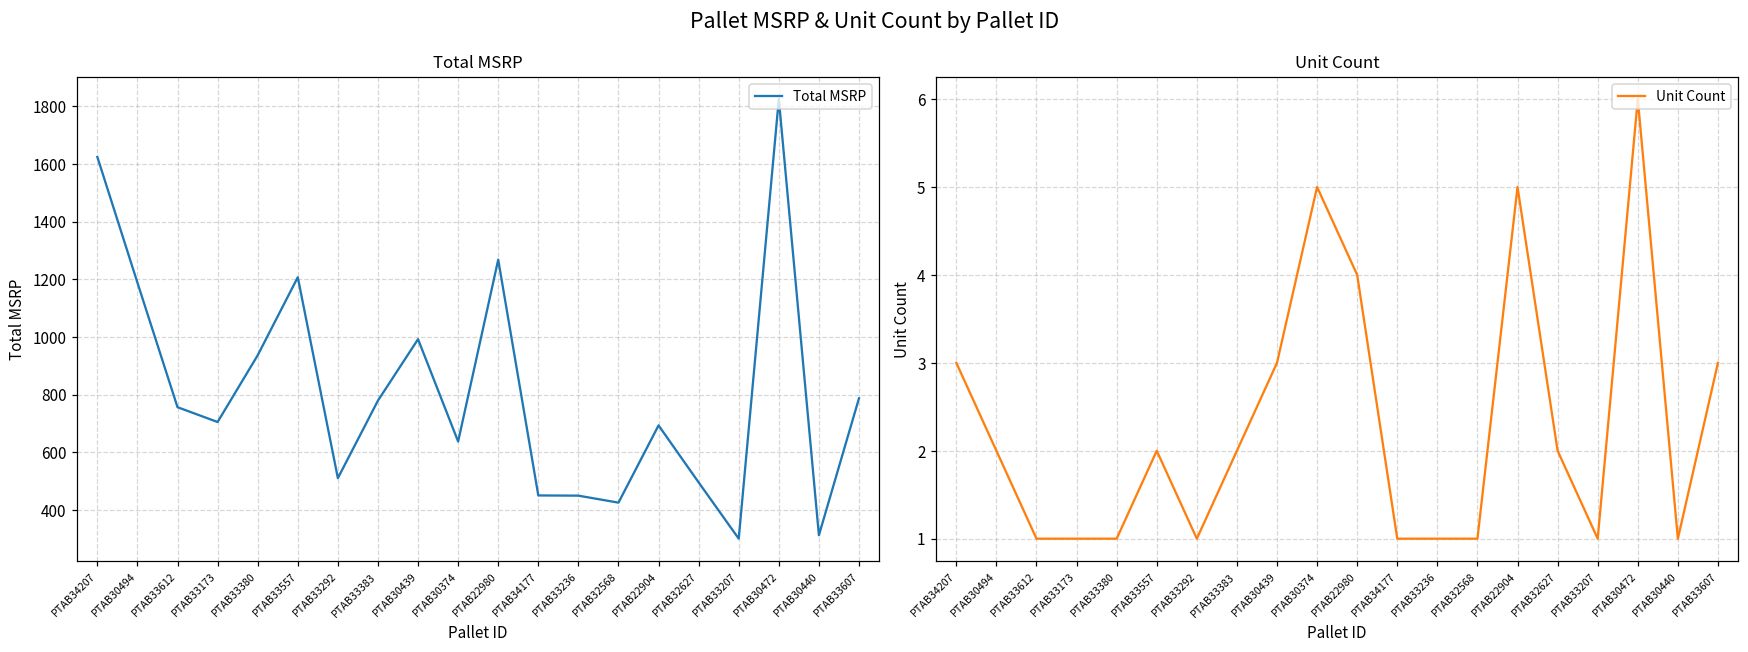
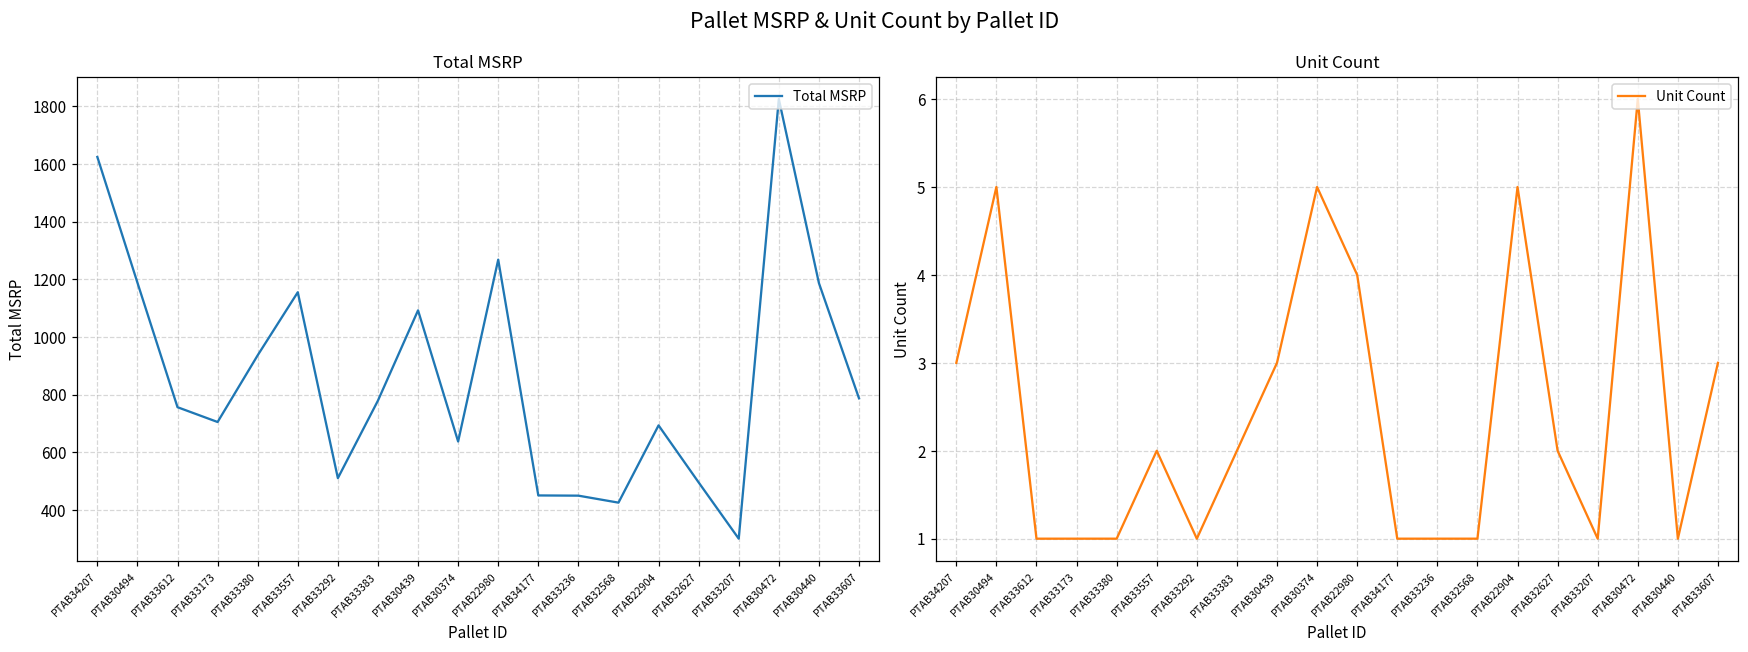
Total MSRP, PTAB33557: 1210 -> 1150
Total MSRP, PTAB30439: 990 -> 1090
Total MSRP, PTAB30440: 310 -> 1190
Unit Count, PTAB30494: 2 -> 5
